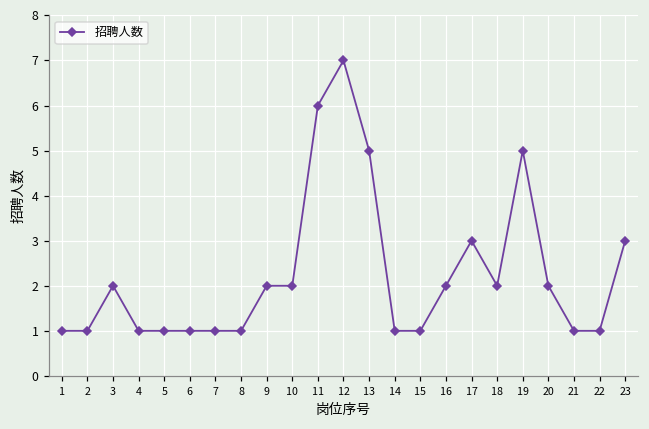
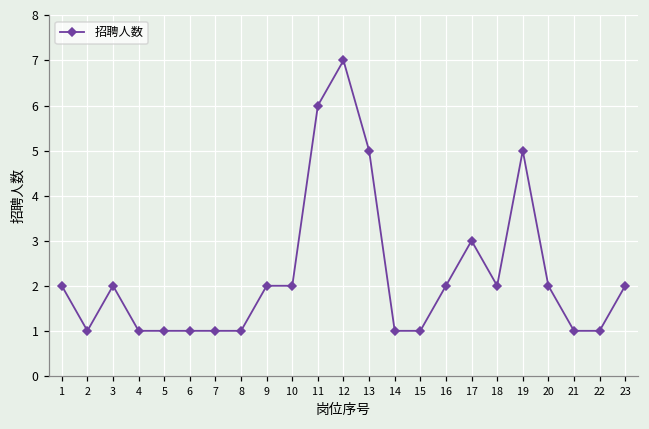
1: 1 -> 2
23: 3 -> 2
